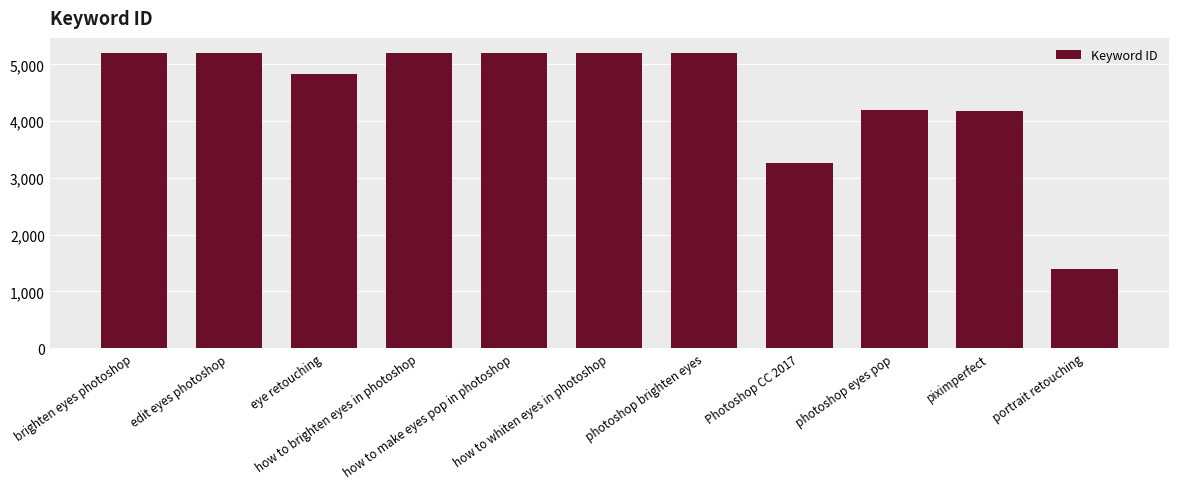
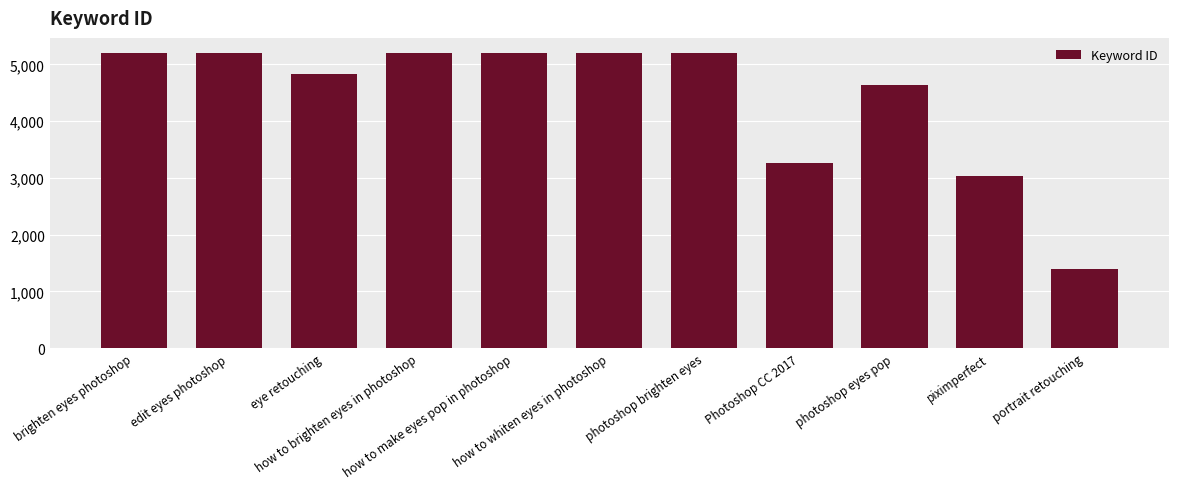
photoshop eyes pop: 4,200 -> 4,600
piximperfect: 4,200 -> 3,000
